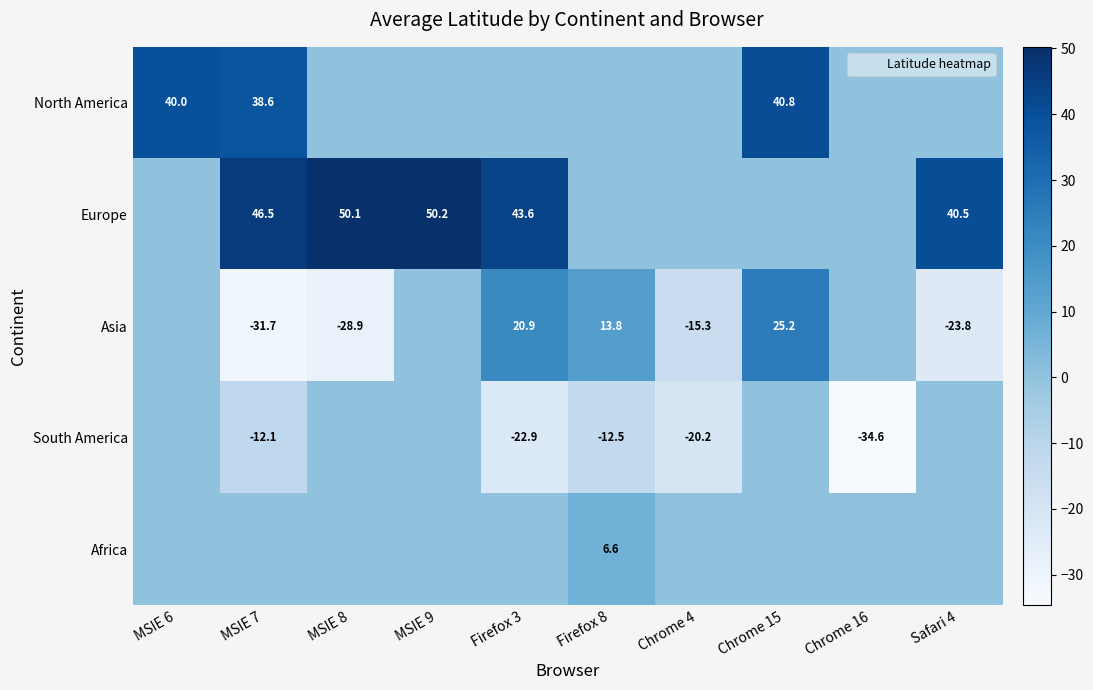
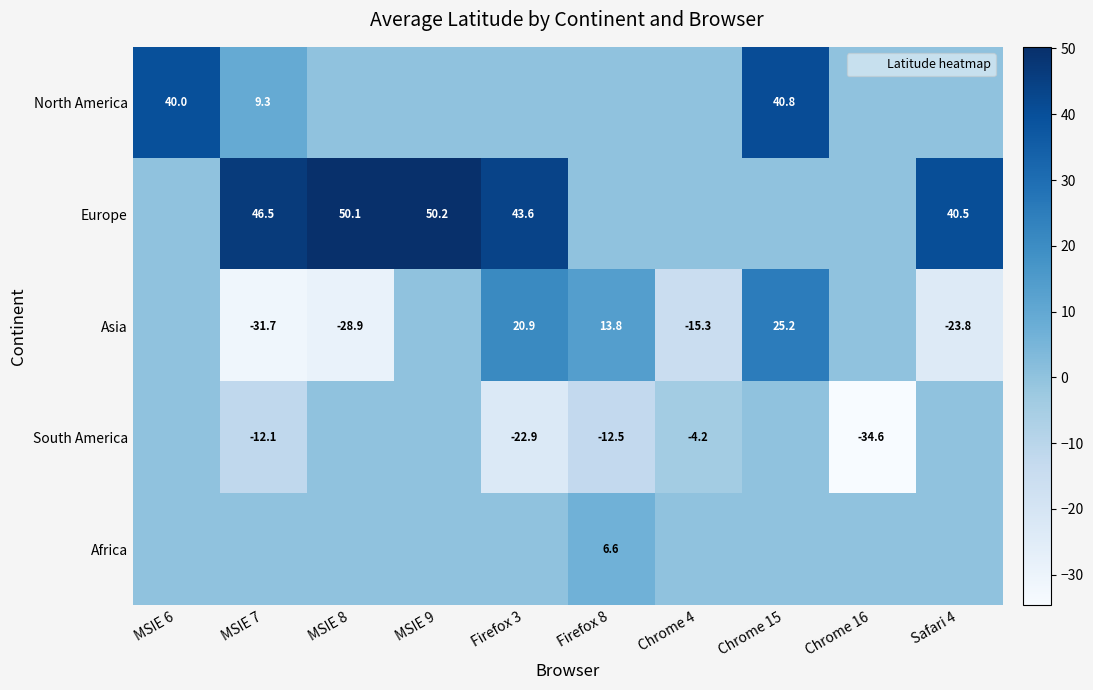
North America, MSIE 7: 38.6 -> 9.3
South America, Chrome 4: -20.2 -> -4.2
